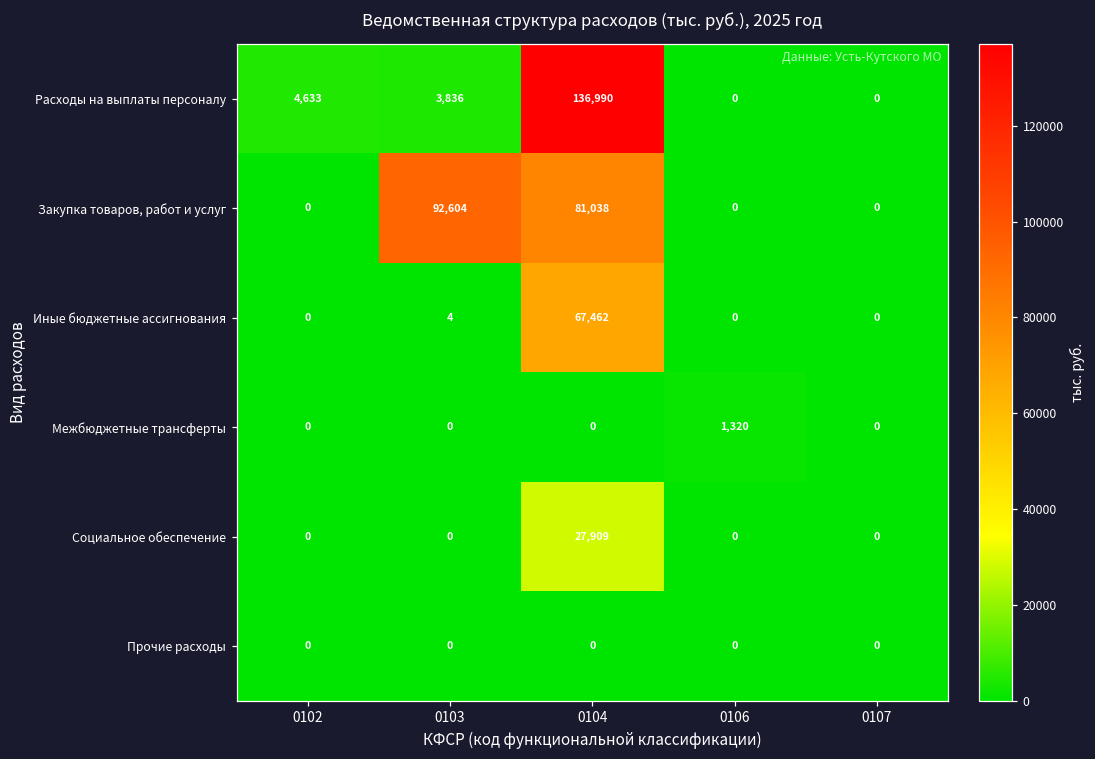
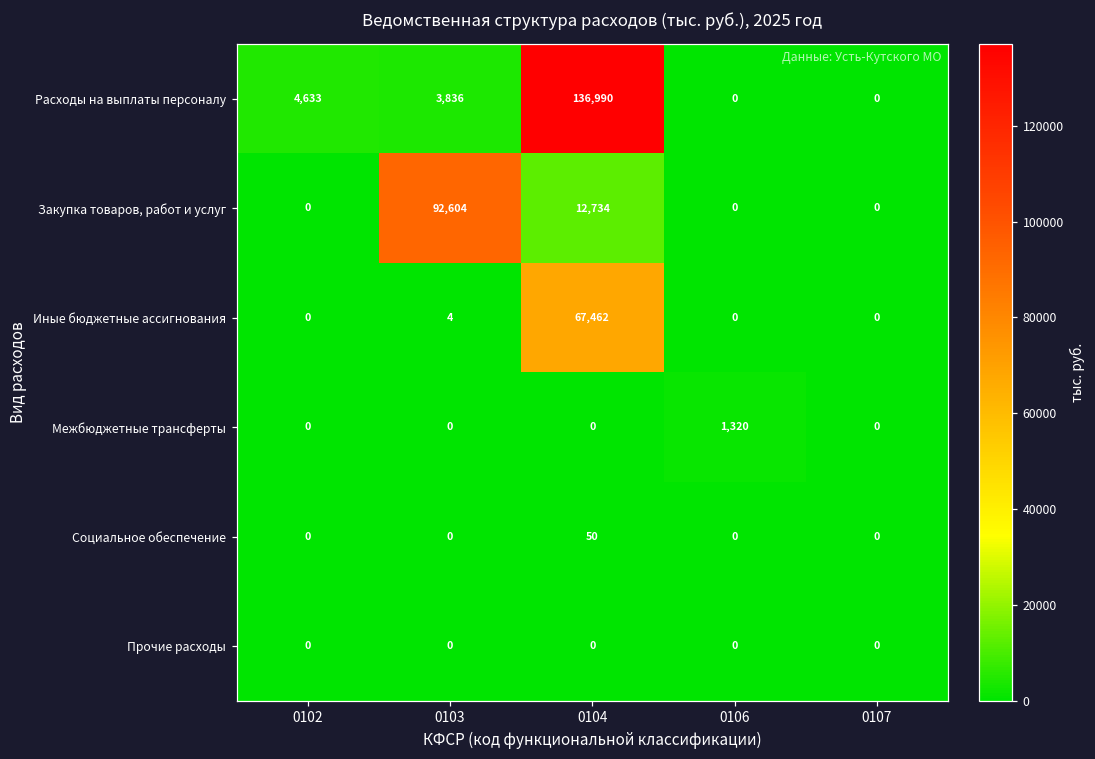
Закупка товаров, работ и услуг, 0104: 81,038 -> 12,734
Социальное обеспечение, 0104: 27,909 -> 50
